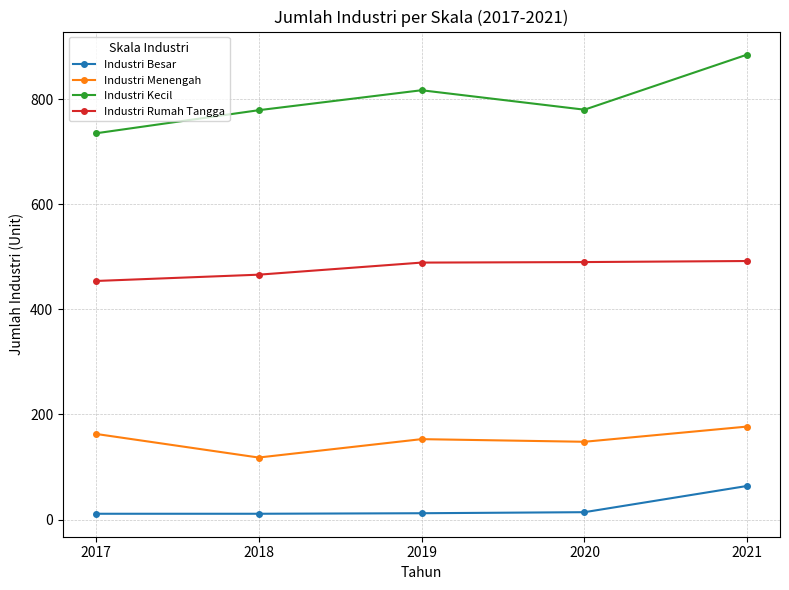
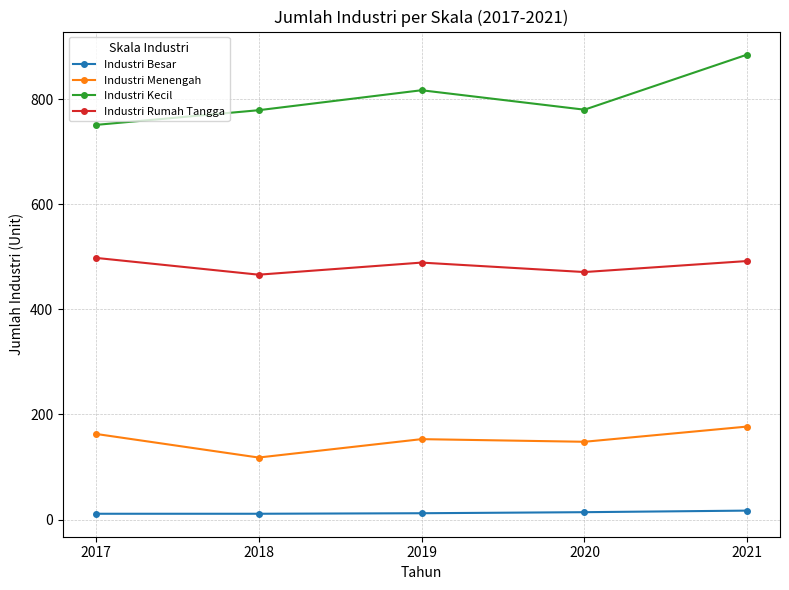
Industri Kecil, 2017: 740 -> 750
Industri Rumah Tangga, 2017: 450 -> 500
Industri Rumah Tangga, 2020: 490 -> 470
Industri Besar, 2021: 60 -> 20
